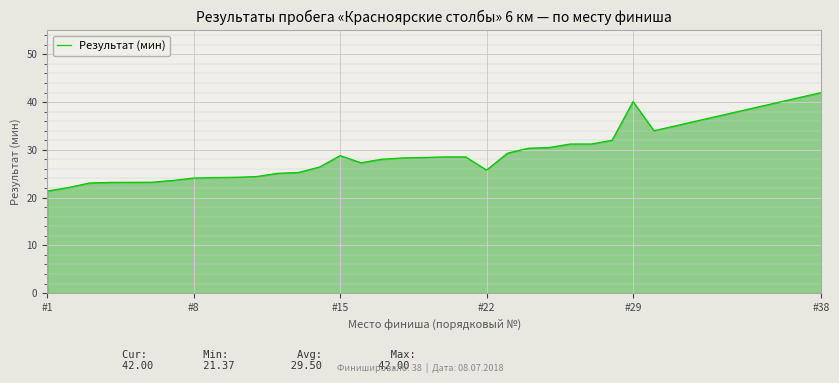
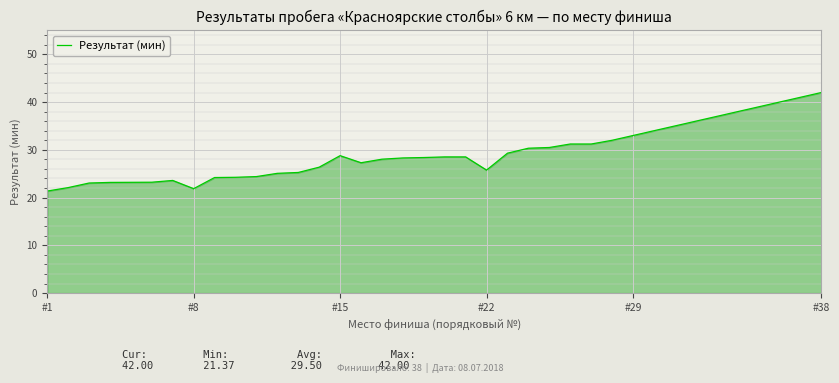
#8: 24 -> 22
#29: 40 -> 33
